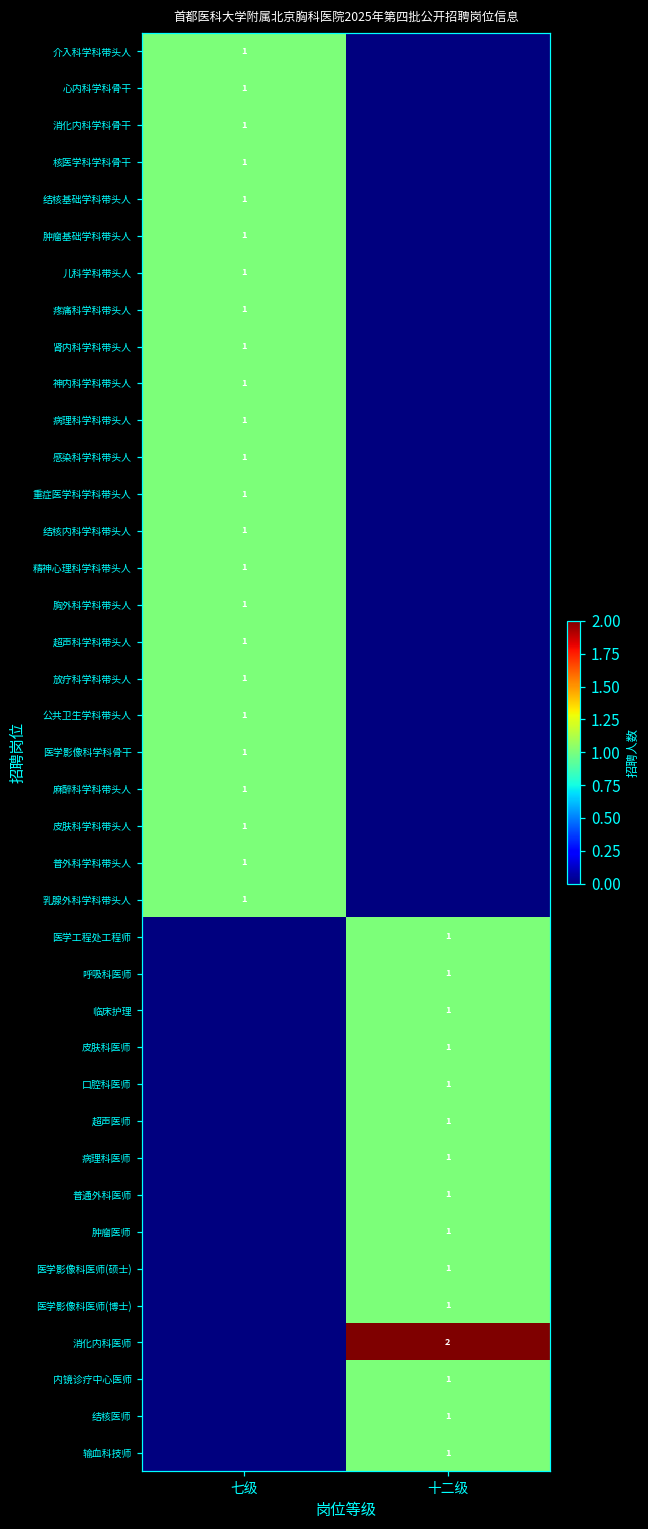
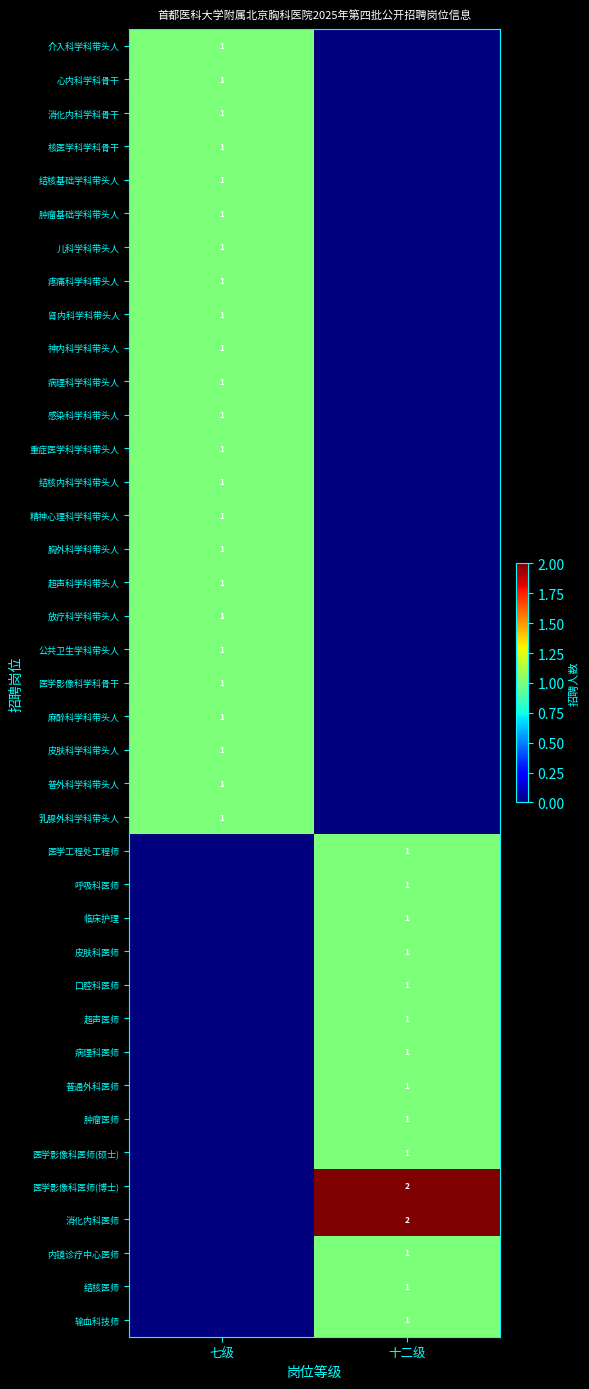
医学影像科医师(博士), 十二级: 1 -> 2
